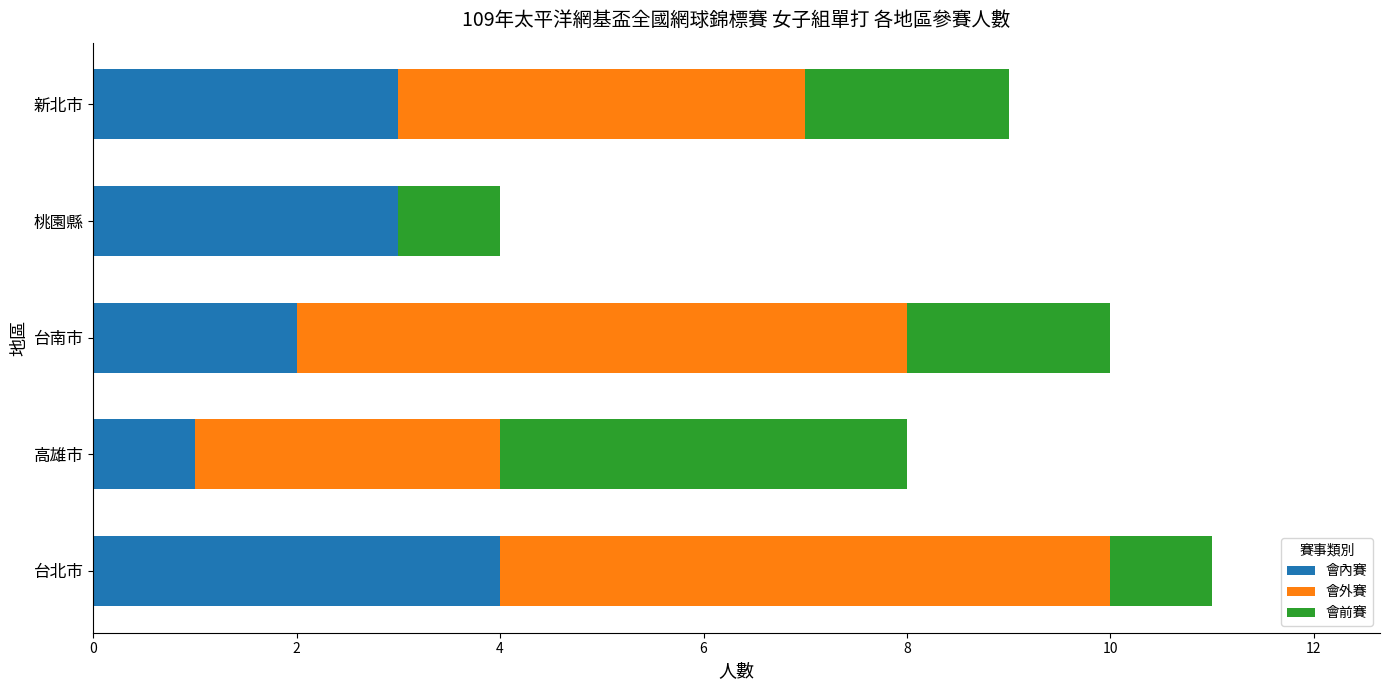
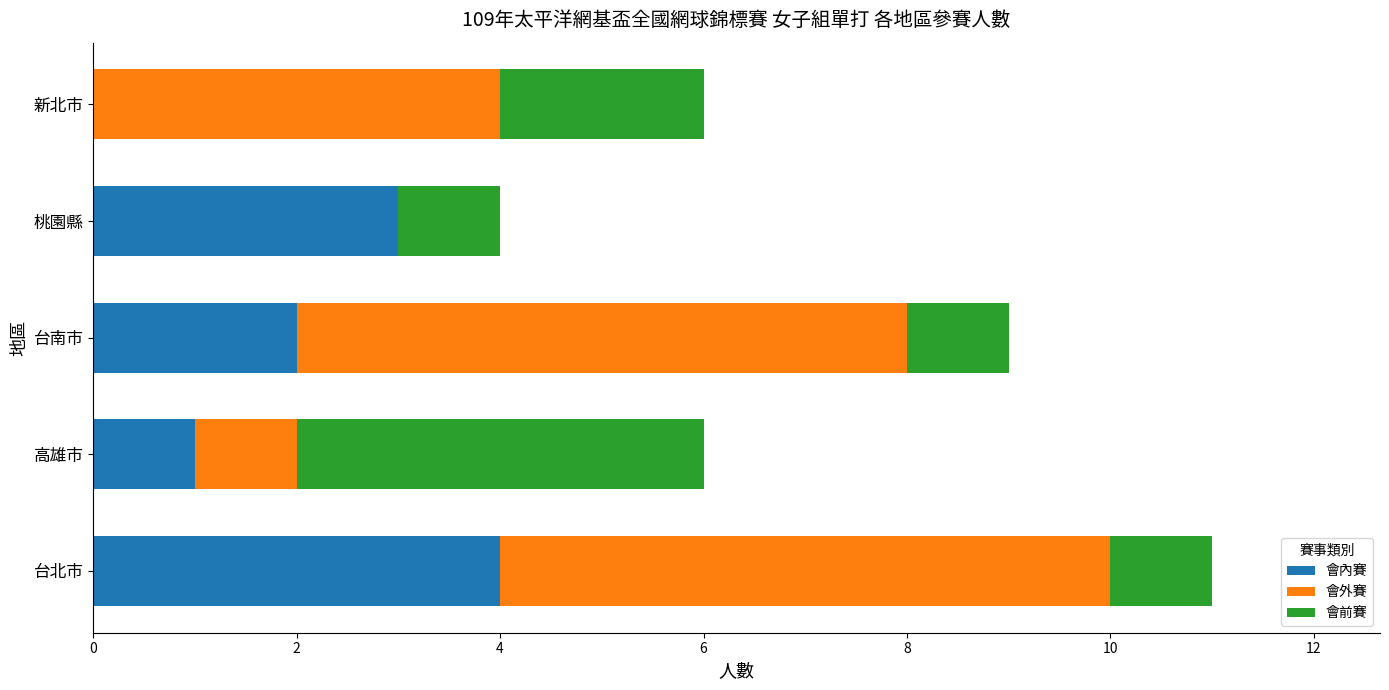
會內賽, 新北市: 3 -> 0
會前賽, 台南市: 2 -> 1
會外賽, 高雄市: 3 -> 1
